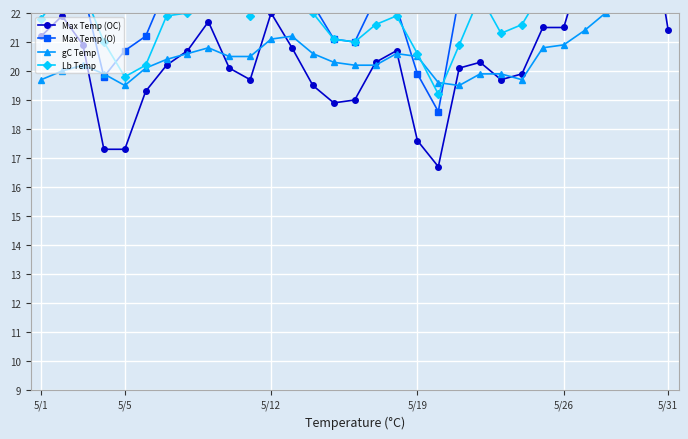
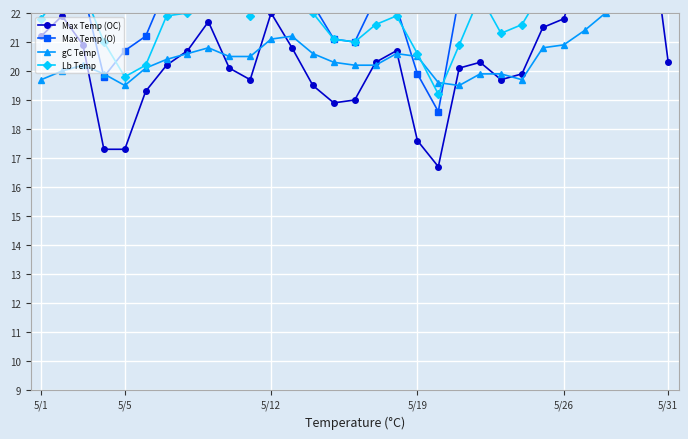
Max Temp (OC), 5/26: 21.5 -> 21.8
Max Temp (OC), 5/31: 21.4 -> 20.3
